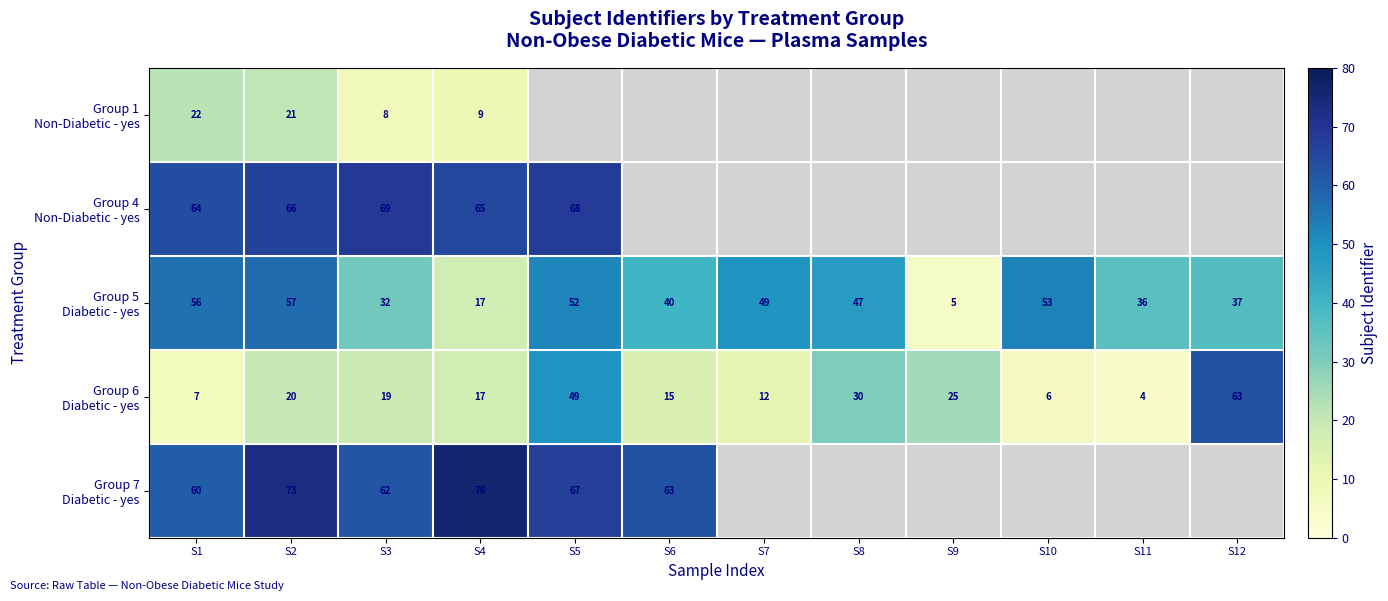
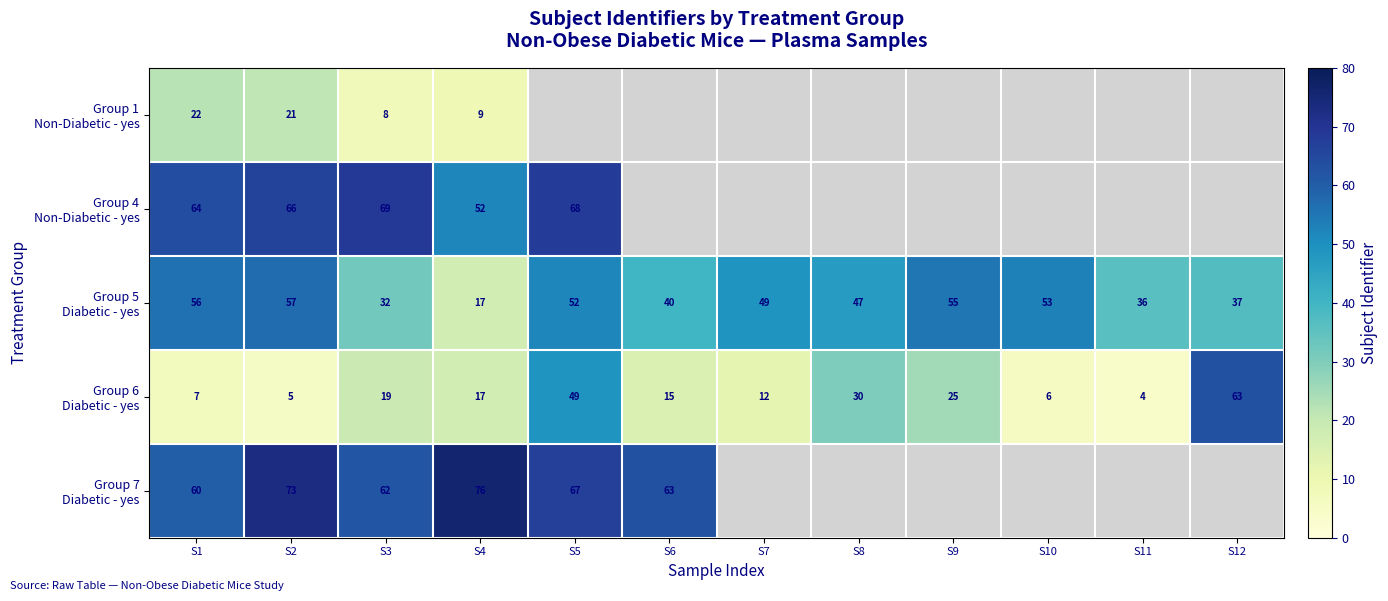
Group 4 Non-Diabetic - yes, S4: 65 -> 52
Group 5 Diabetic - yes, S9: 5 -> 55
Group 6 Diabetic - yes, S2: 20 -> 5
